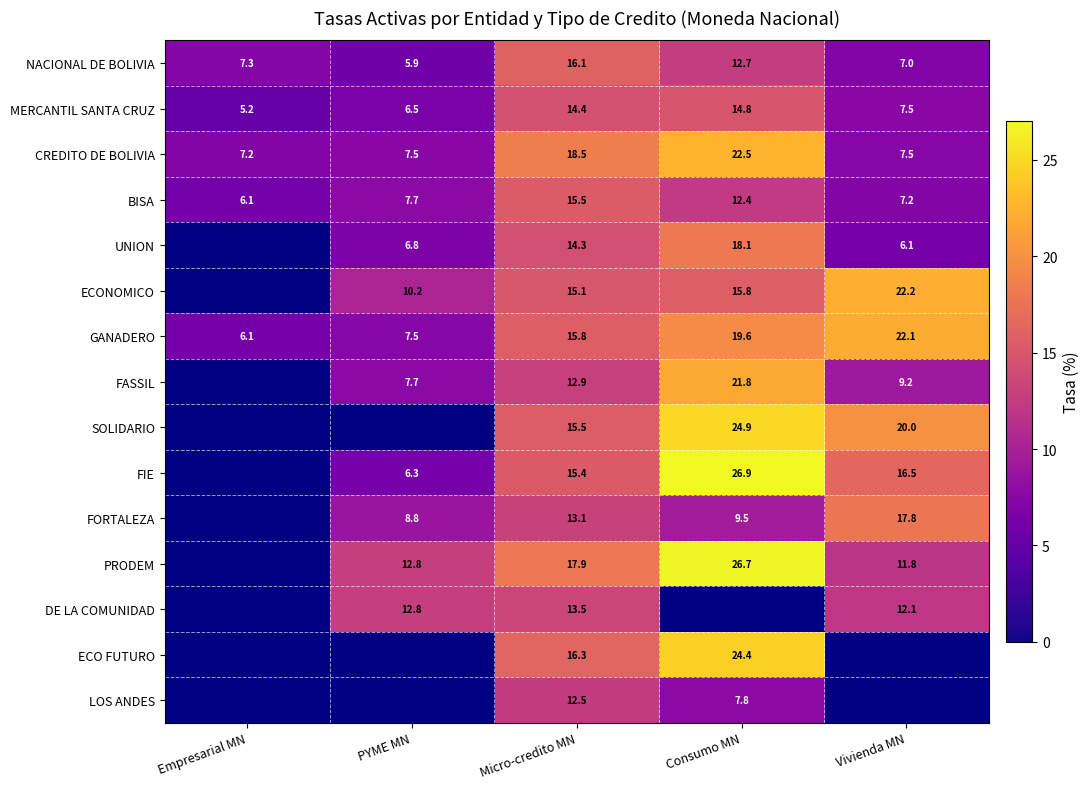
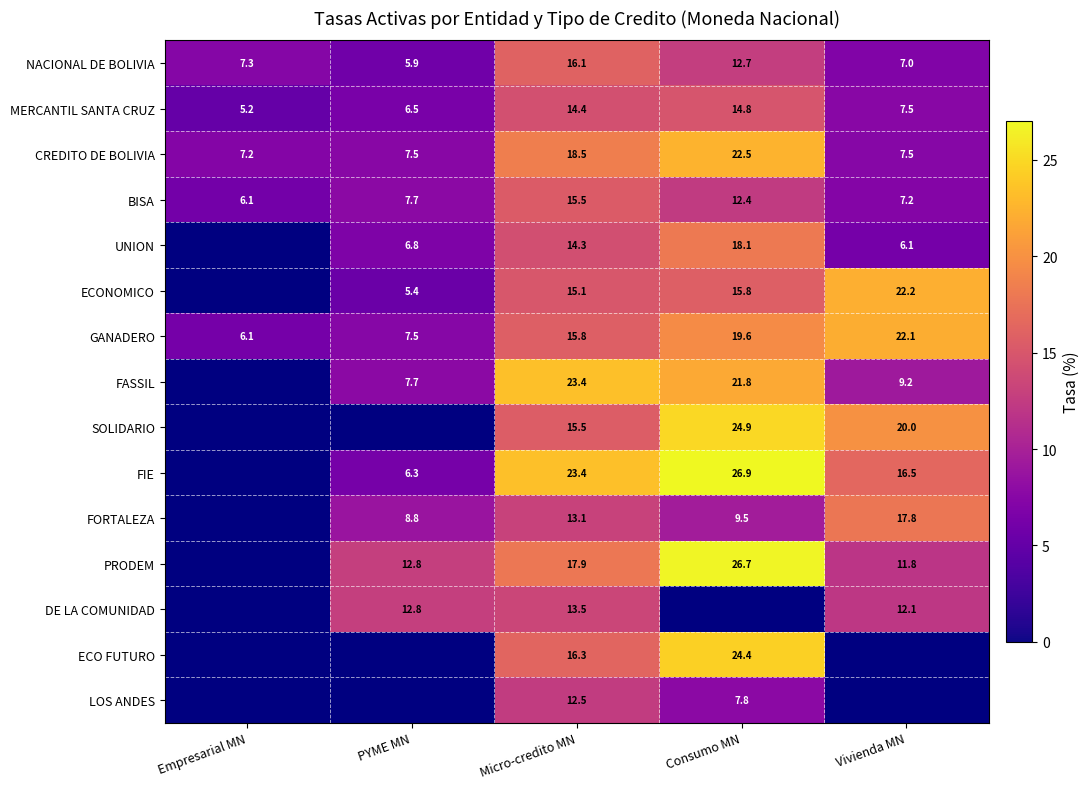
ECONOMICO, PYME MN: 10.2 -> 5.4
FASSIL, Micro-credito MN: 12.9 -> 23.4
FIE, Micro-credito MN: 15.4 -> 23.4
